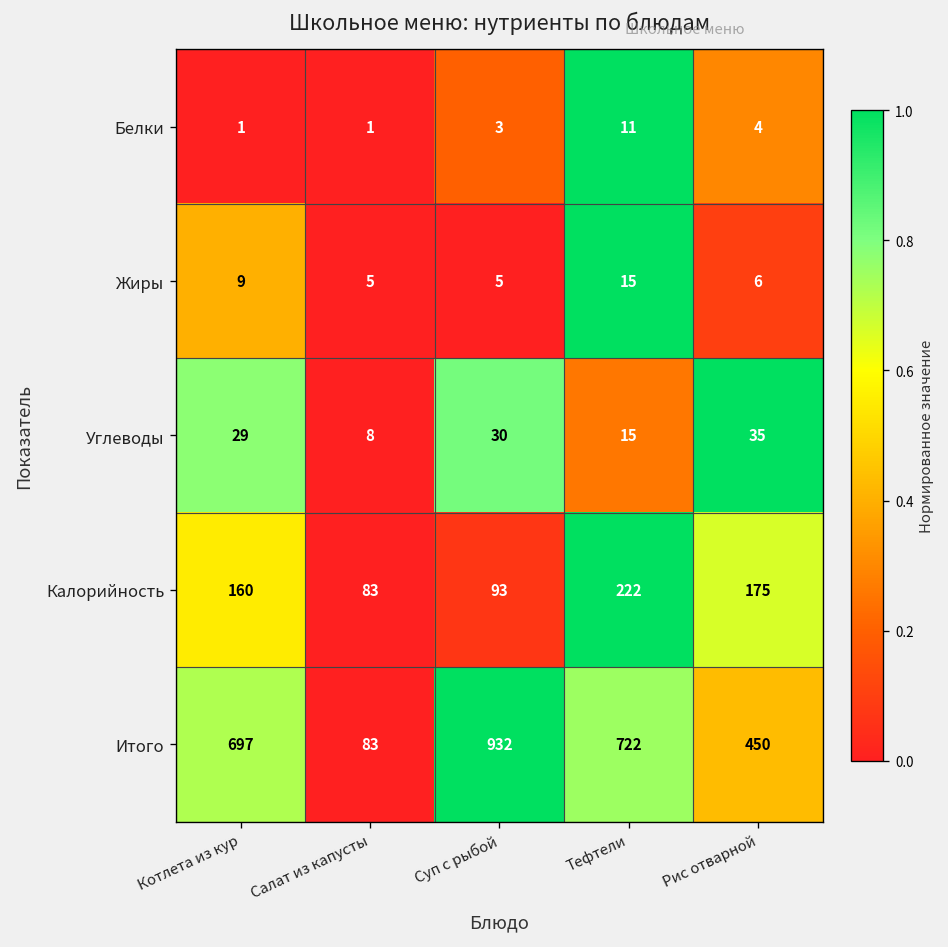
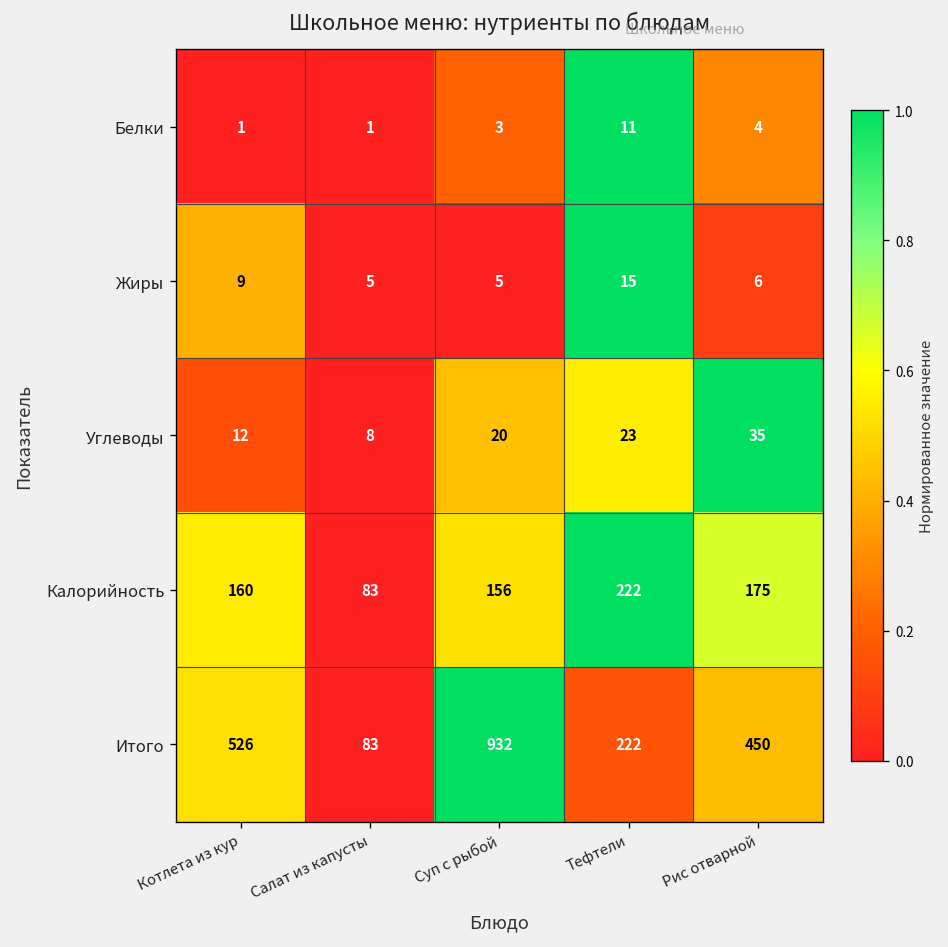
Углеводы, Котлета из кур: 29 -> 12
Углеводы, Суп с рыбой: 30 -> 20
Углеводы, Тефтели: 15 -> 23
Калорийность, Суп с рыбой: 93 -> 156
Итого, Котлета из кур: 697 -> 526
Итого, Тефтели: 722 -> 222
